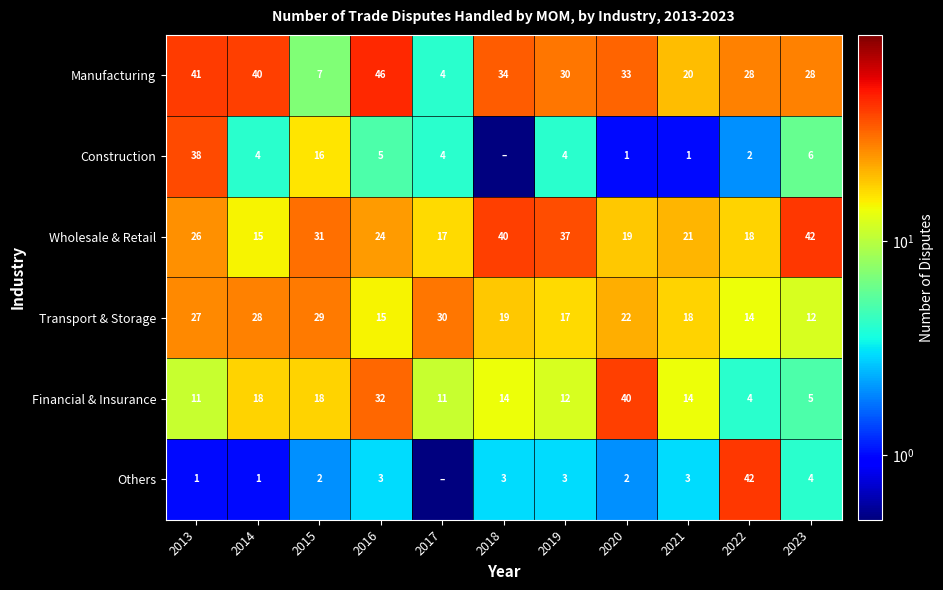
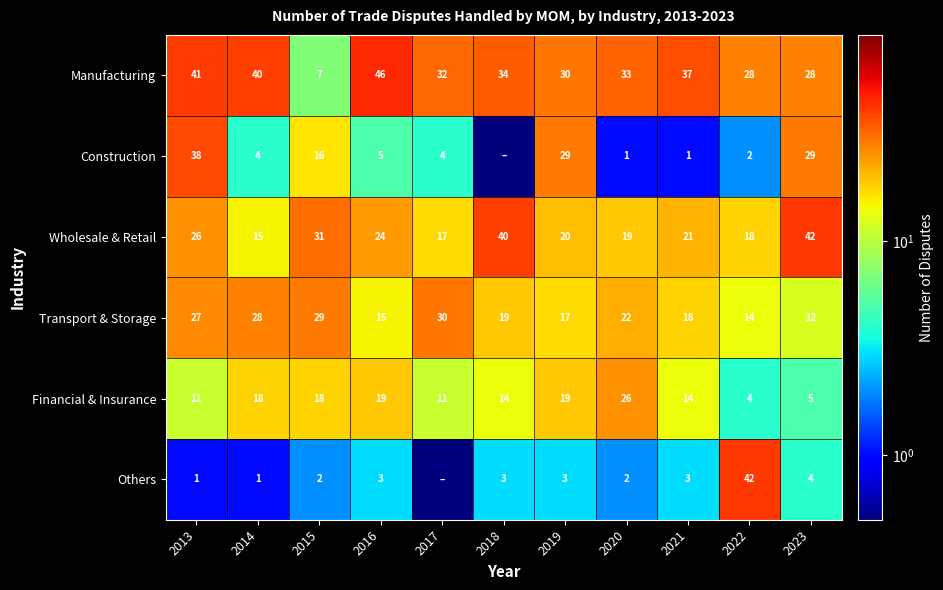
Manufacturing, 2017: 4 -> 32
Manufacturing, 2021: 20 -> 37
Construction, 2019: 4 -> 29
Construction, 2023: 6 -> 29
Wholesale & Retail, 2019: 37 -> 20
Financial & Insurance, 2016: 32 -> 19
Financial & Insurance, 2019: 12 -> 19
Financial & Insurance, 2020: 40 -> 26
